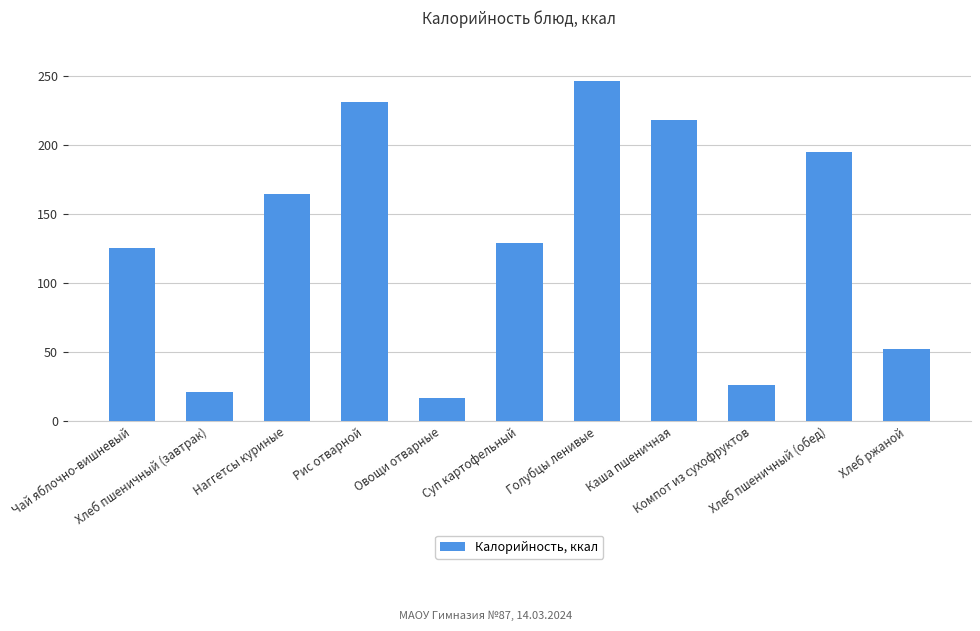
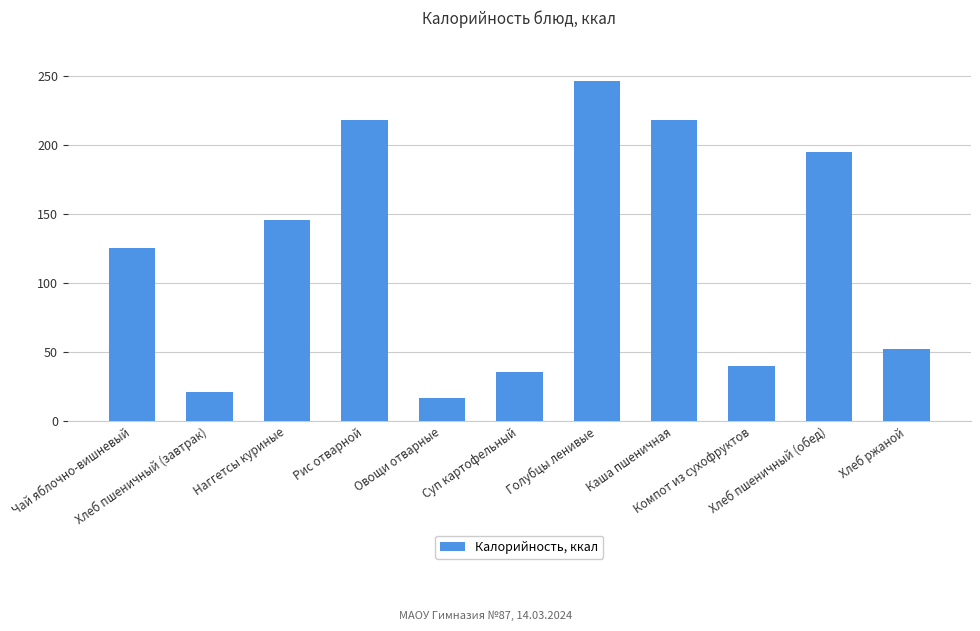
Наггетсы куриные: 164 -> 146
Рис отварной: 231 -> 218
Суп картофельный: 129 -> 36
Компот из сухофруктов: 27 -> 40
